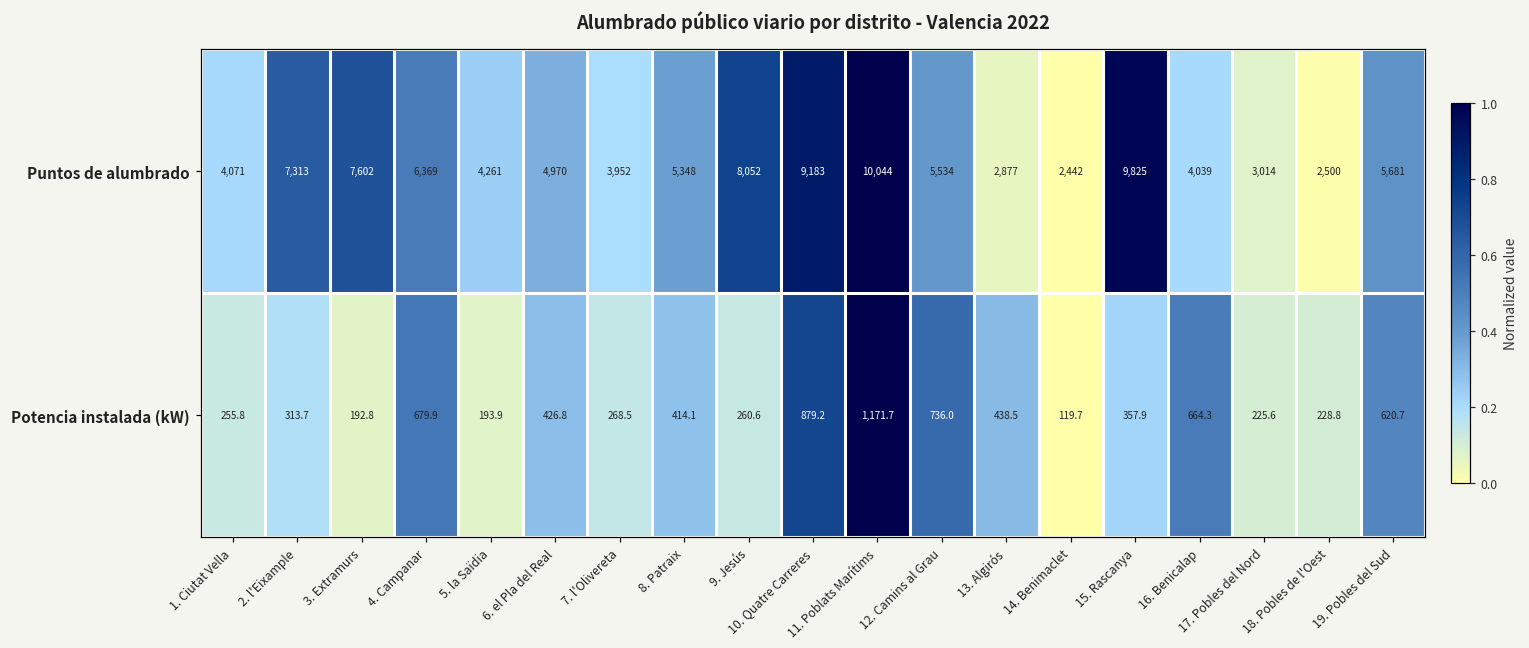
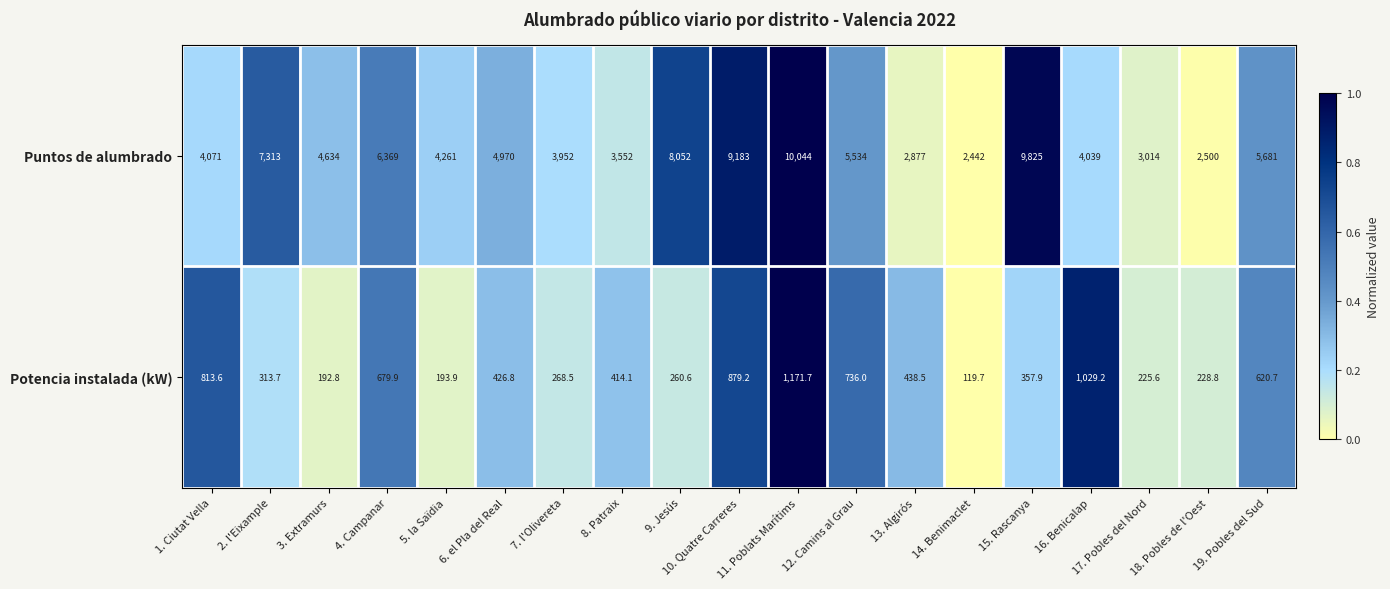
Puntos de alumbrado, 3. Extramurs: 7,602 -> 4,634
Puntos de alumbrado, 8. Patraix: 5,348 -> 3,552
Potencia instalada (kW), 1. Ciutat Vella: 255.8 -> 813.6
Potencia instalada (kW), 16. Benicalap: 664.3 -> 1,029.2
